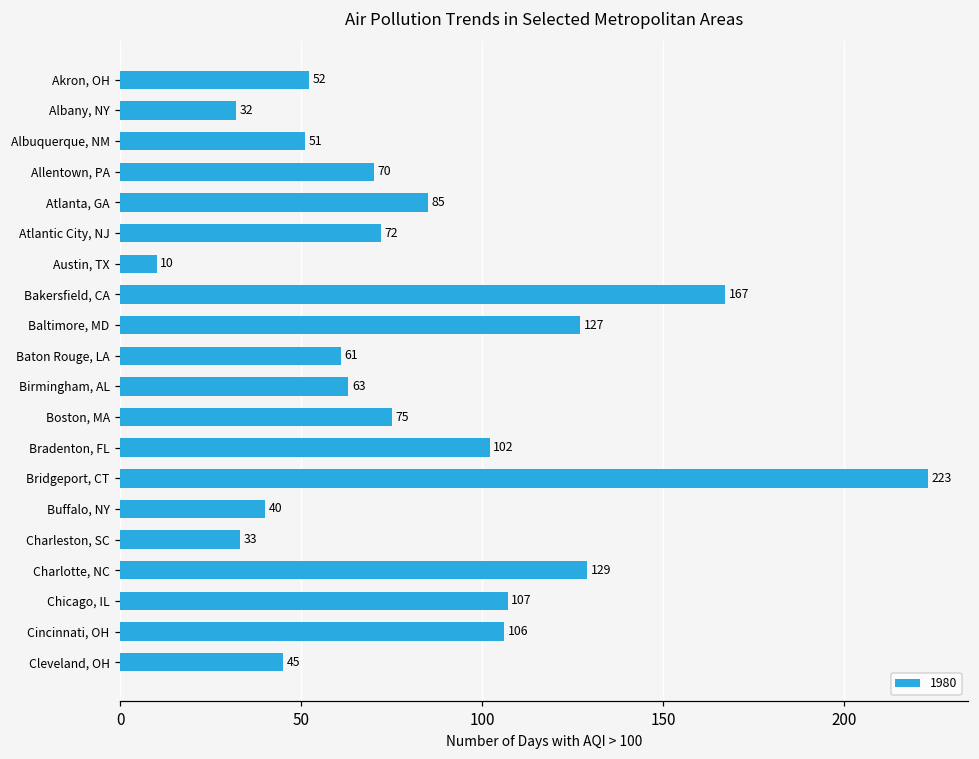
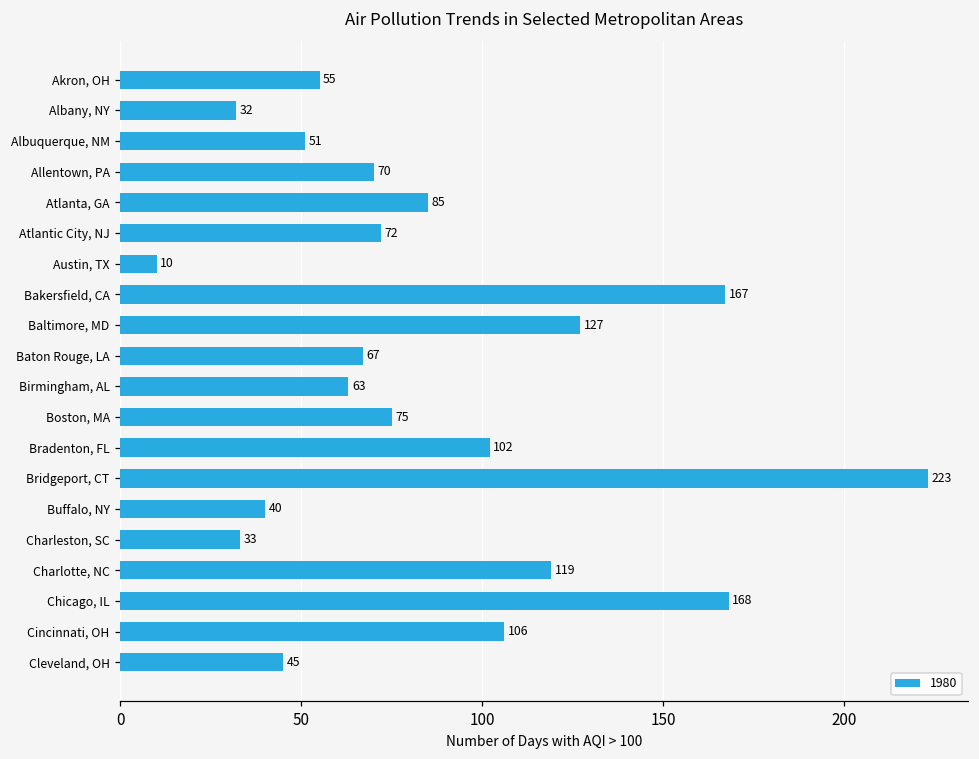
Akron, OH: 52 -> 55
Baton Rouge, LA: 61 -> 67
Charlotte, NC: 129 -> 119
Chicago, IL: 107 -> 168
